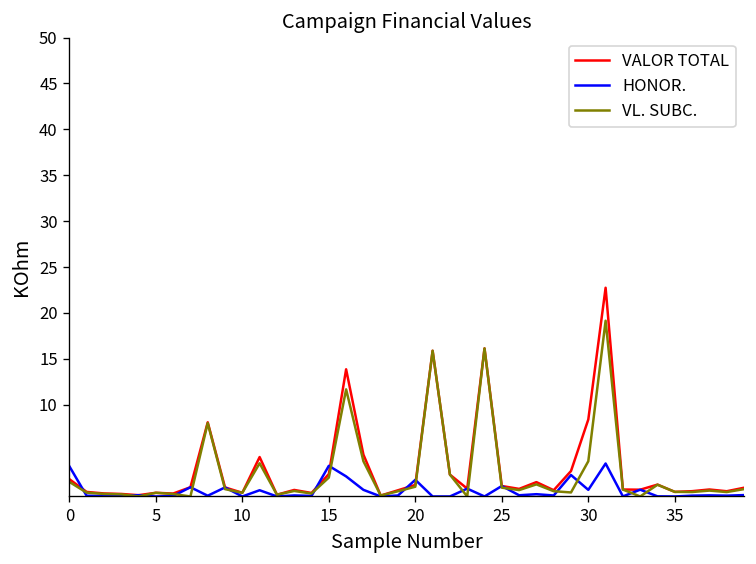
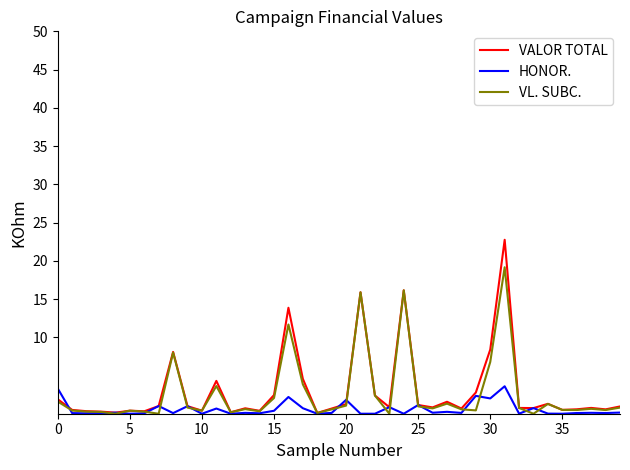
HONOR., 15: 3 -> 0
HONOR., 30: 1 -> 2
VL. SUBC., 30: 4 -> 7
